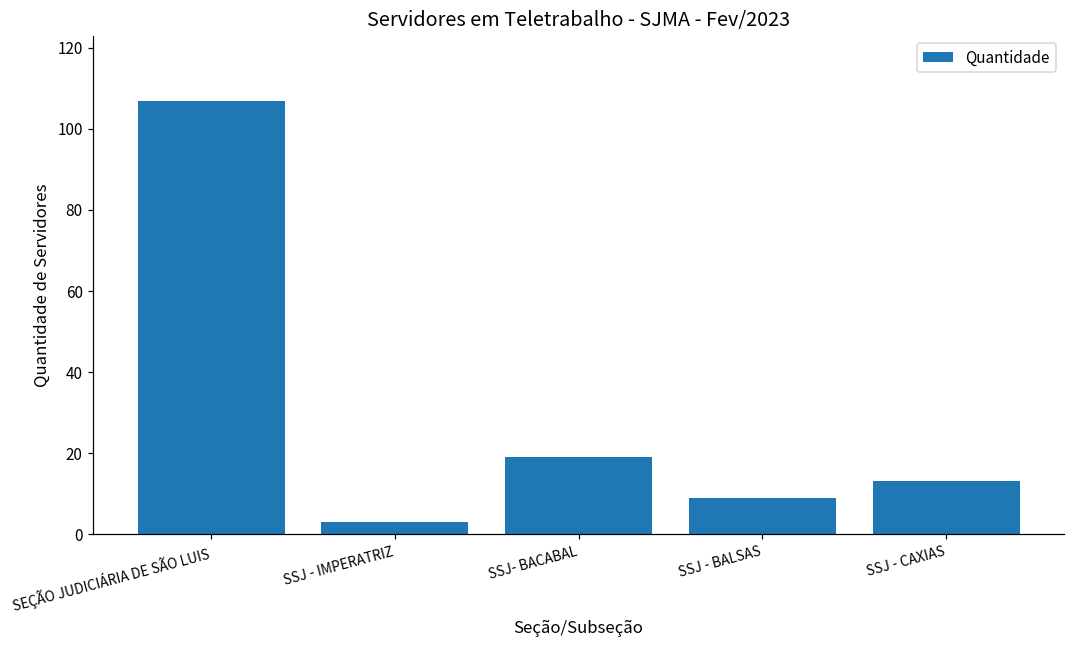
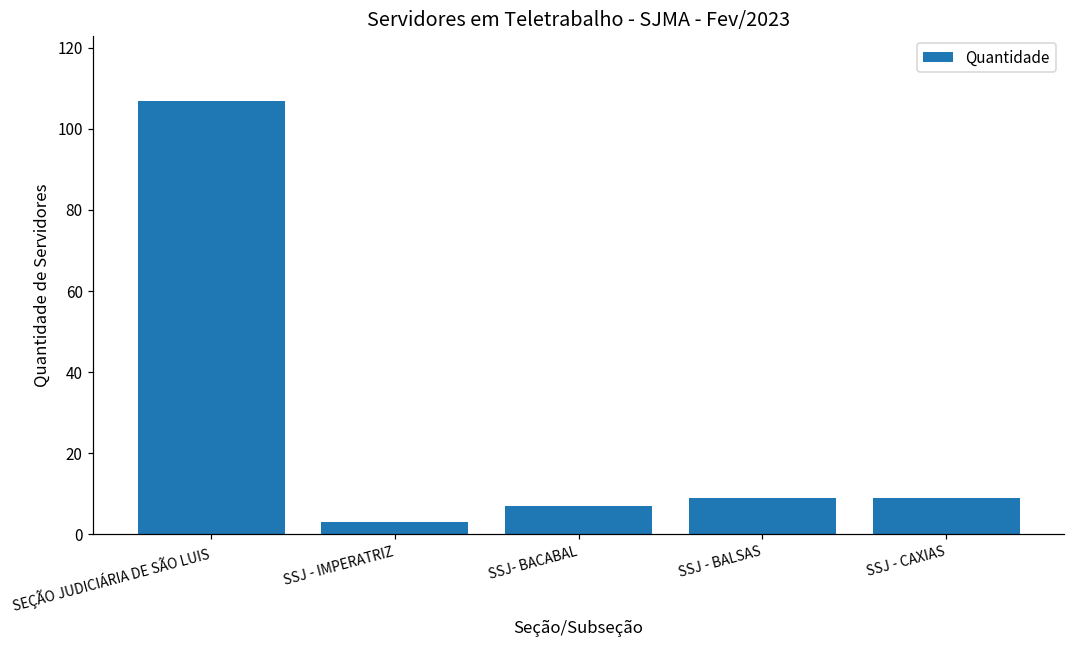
SSJ- BACABAL: 19 -> 7
SSJ - CAXIAS: 13 -> 9
